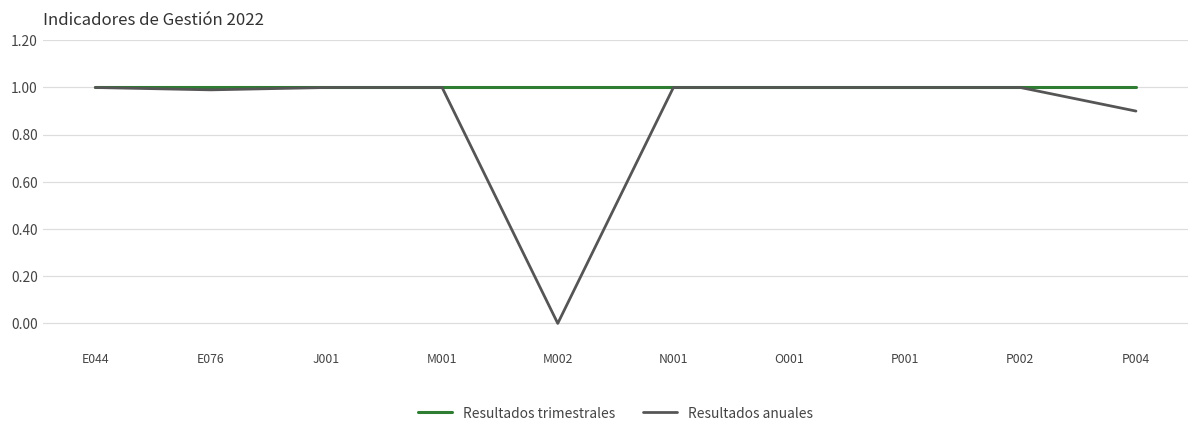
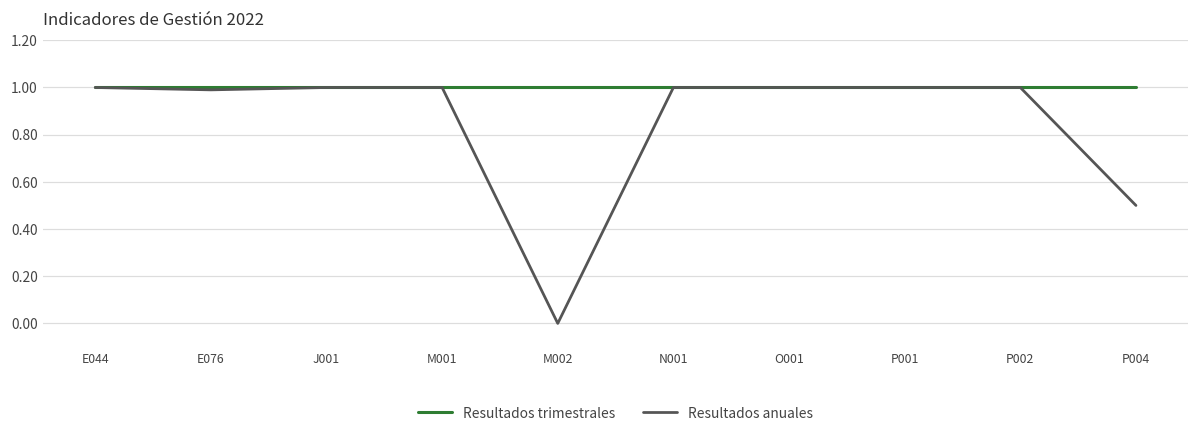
Resultados anuales, P004: 0.9 -> 0.5
